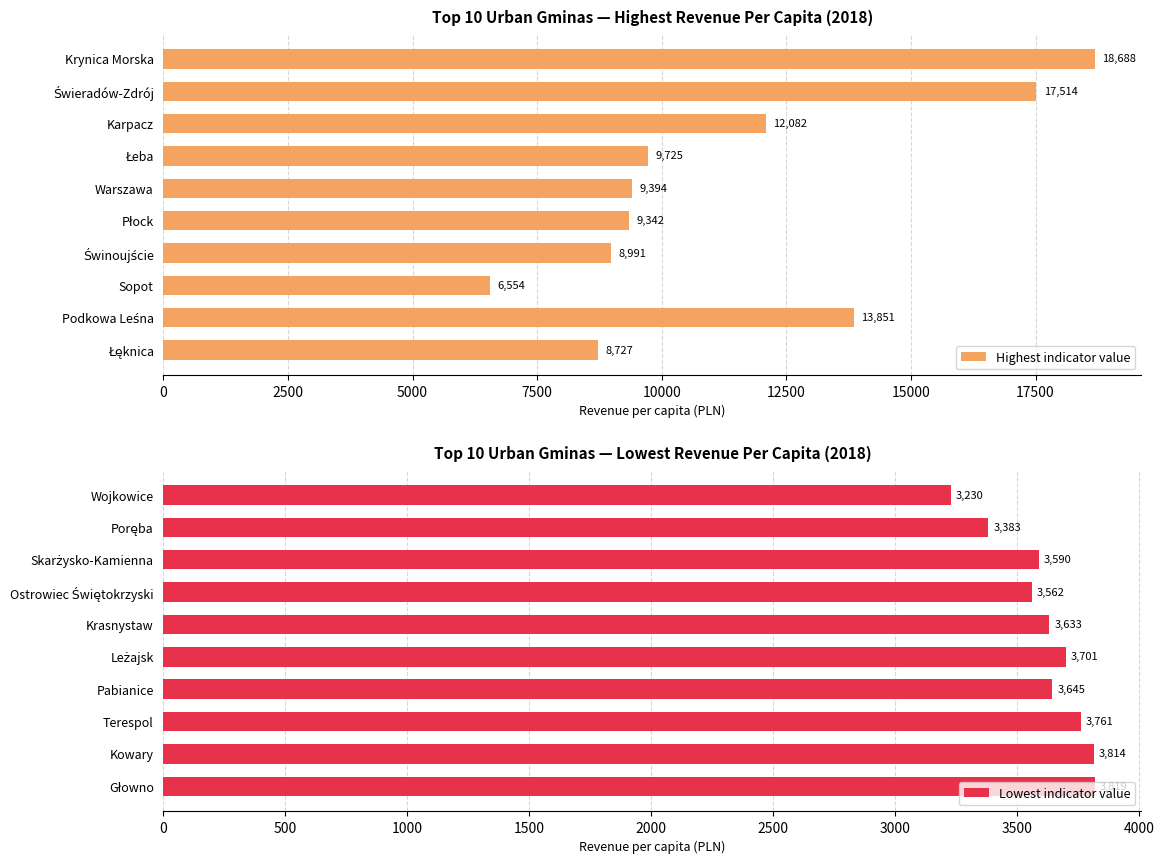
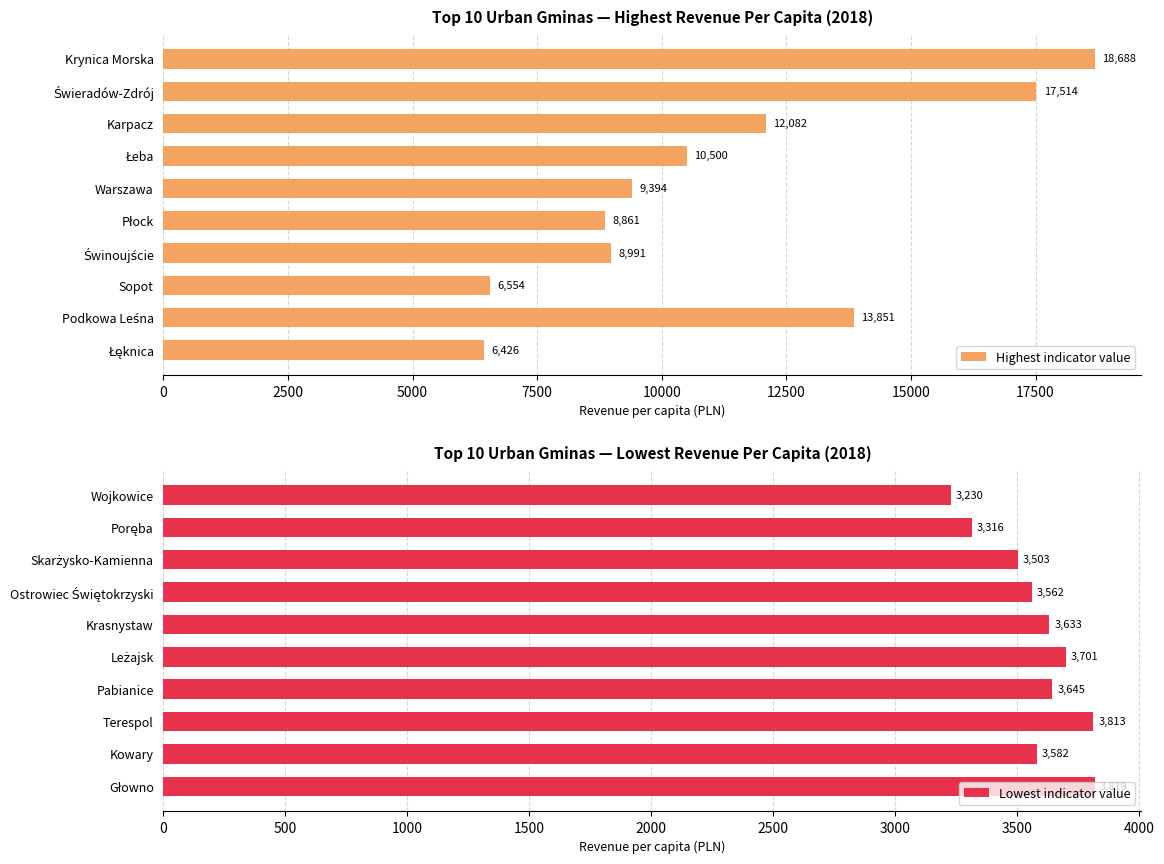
Top 10 Urban Gminas — Highest Revenue Per Capita (2018), Łeba: 9,725 -> 10,500
Top 10 Urban Gminas — Highest Revenue Per Capita (2018), Płock: 9,342 -> 8,861
Top 10 Urban Gminas — Highest Revenue Per Capita (2018), Łęknica: 8,727 -> 6,426
Top 10 Urban Gminas — Lowest Revenue Per Capita (2018), Poręba: 3,383 -> 3,316
Top 10 Urban Gminas — Lowest Revenue Per Capita (2018), Skarżysko-Kamienna: 3,590 -> 3,503
Top 10 Urban Gminas — Lowest Revenue Per Capita (2018), Terespol: 3,761 -> 3,813
Top 10 Urban Gminas — Lowest Revenue Per Capita (2018), Kowary: 3,814 -> 3,582
